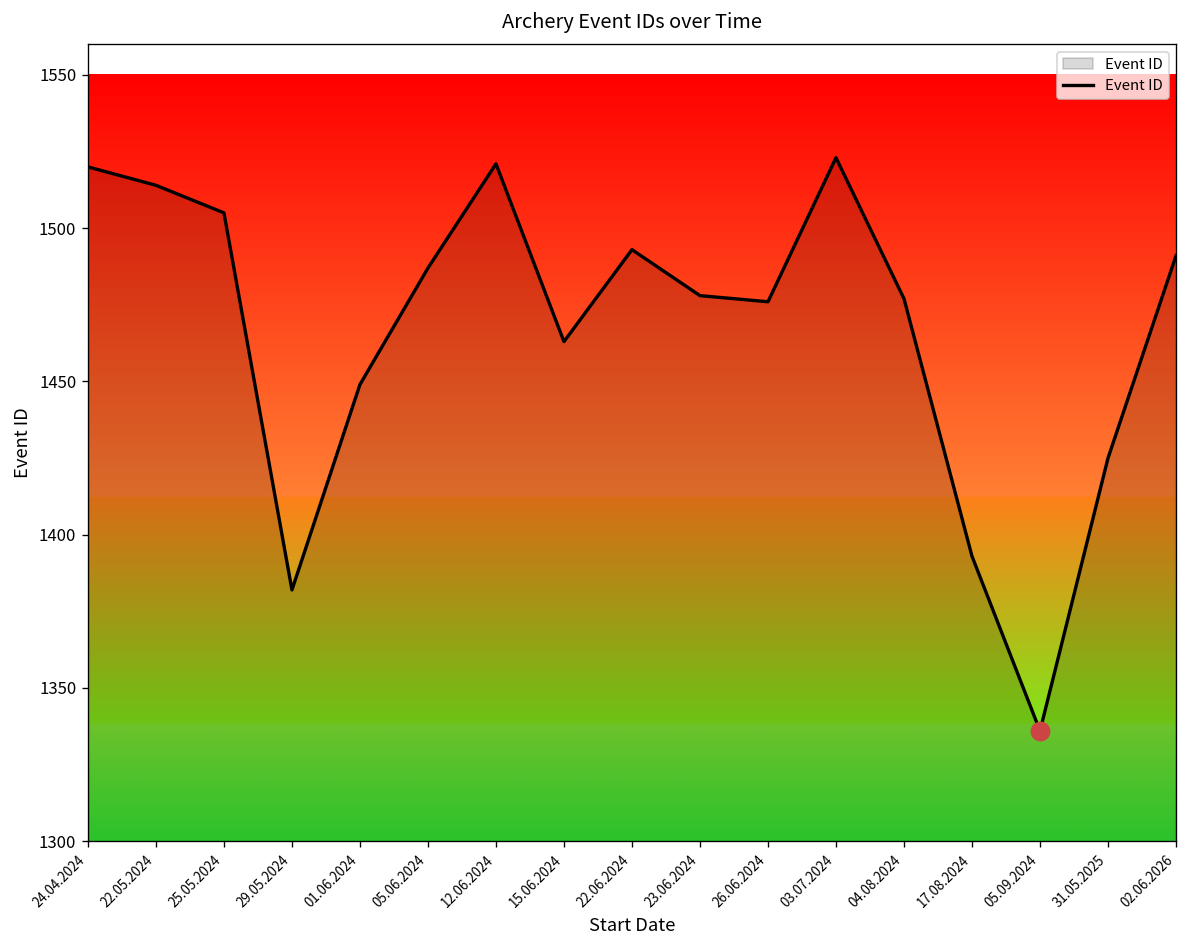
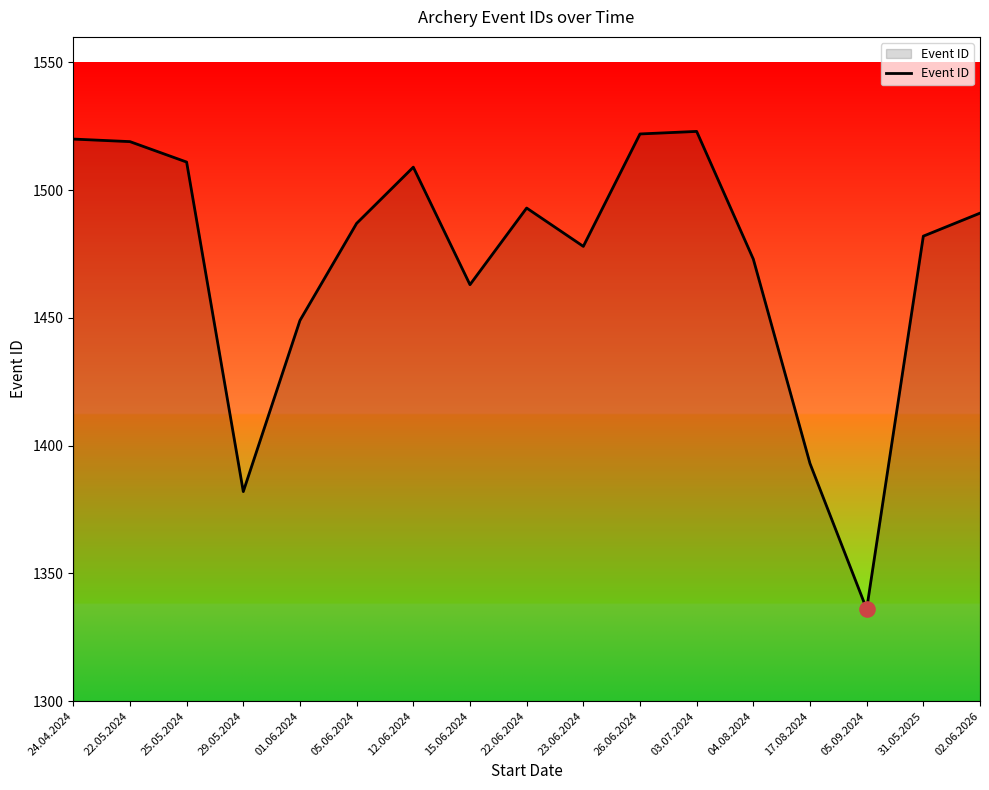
Event ID, 22.05.2024: 1514 -> 1519
Event ID, 25.05.2024: 1505 -> 1511
Event ID, 12.06.2024: 1521 -> 1509
Event ID, 26.06.2024: 1476 -> 1522
Event ID, 04.08.2024: 1477 -> 1473
Event ID, 31.05.2025: 1425 -> 1482
